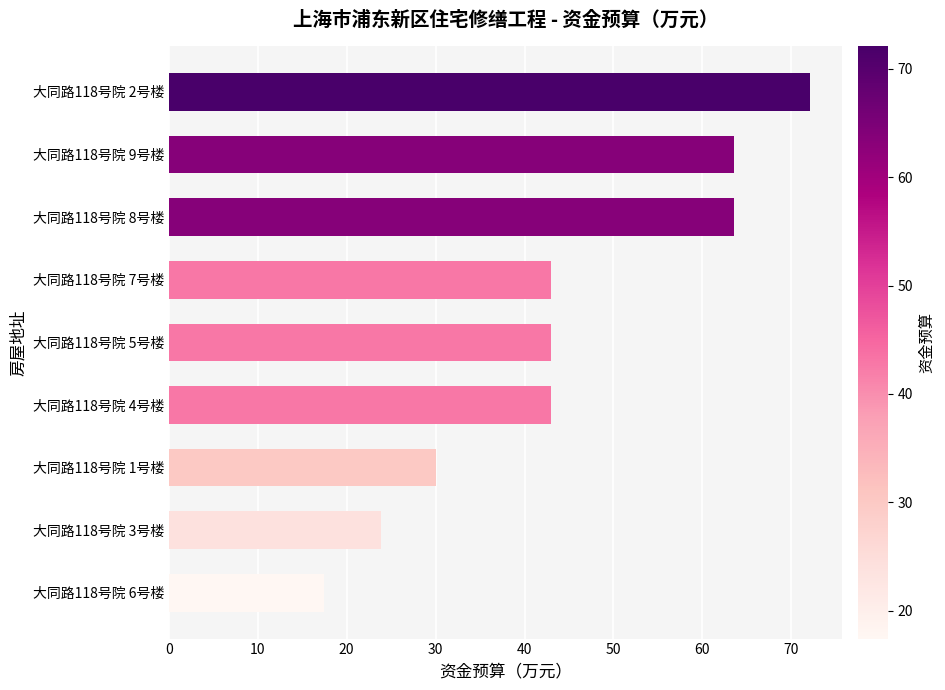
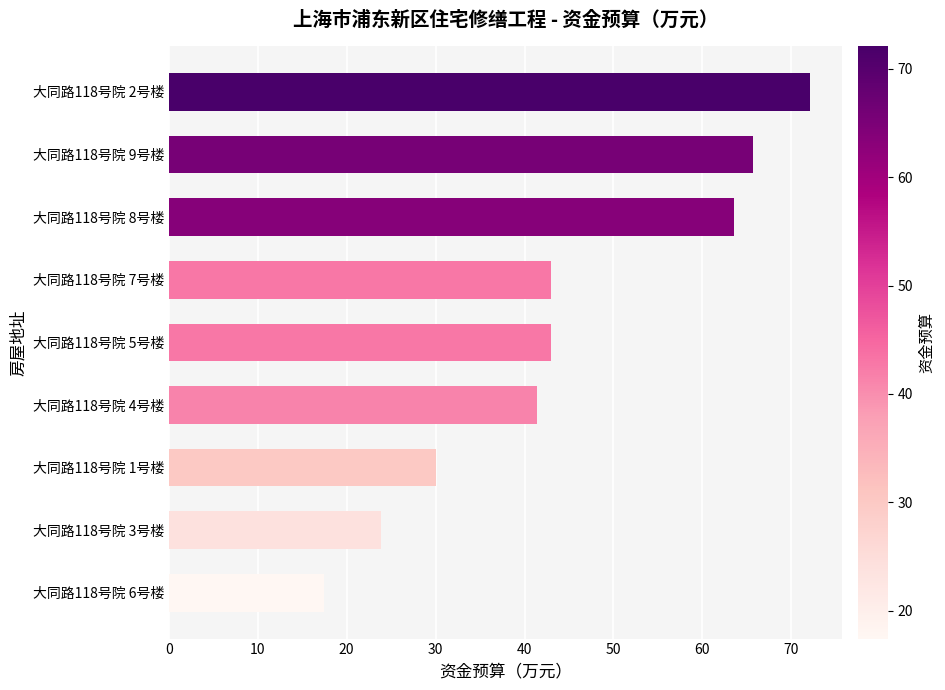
大同路118号院 9号楼: 64 -> 66
大同路118号院 4号楼: 43 -> 41
